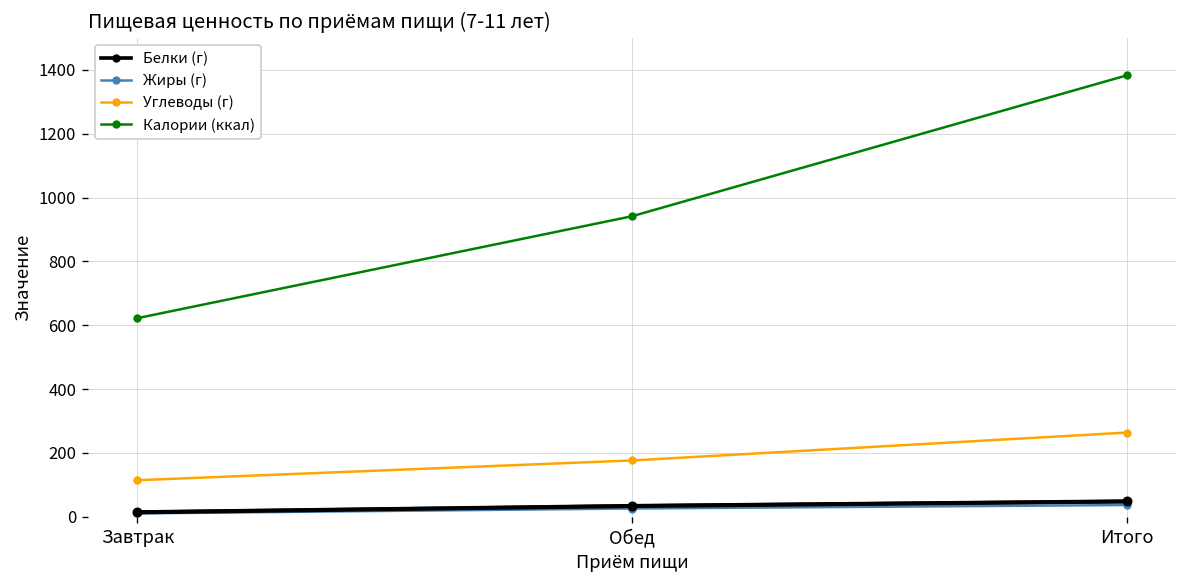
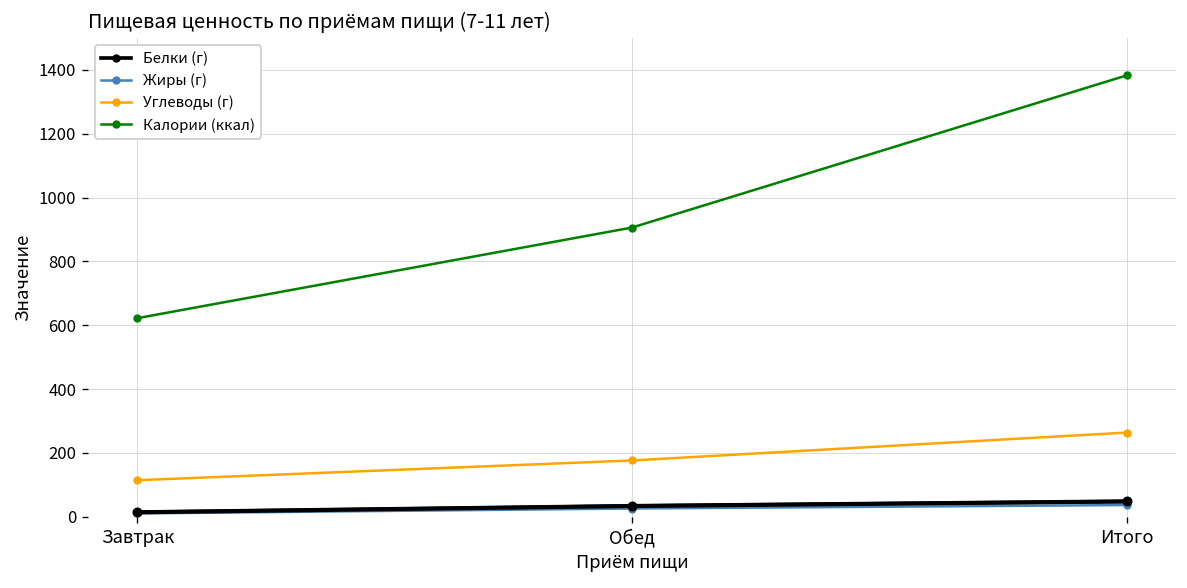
Калории (ккал), Обед: 940 -> 910
